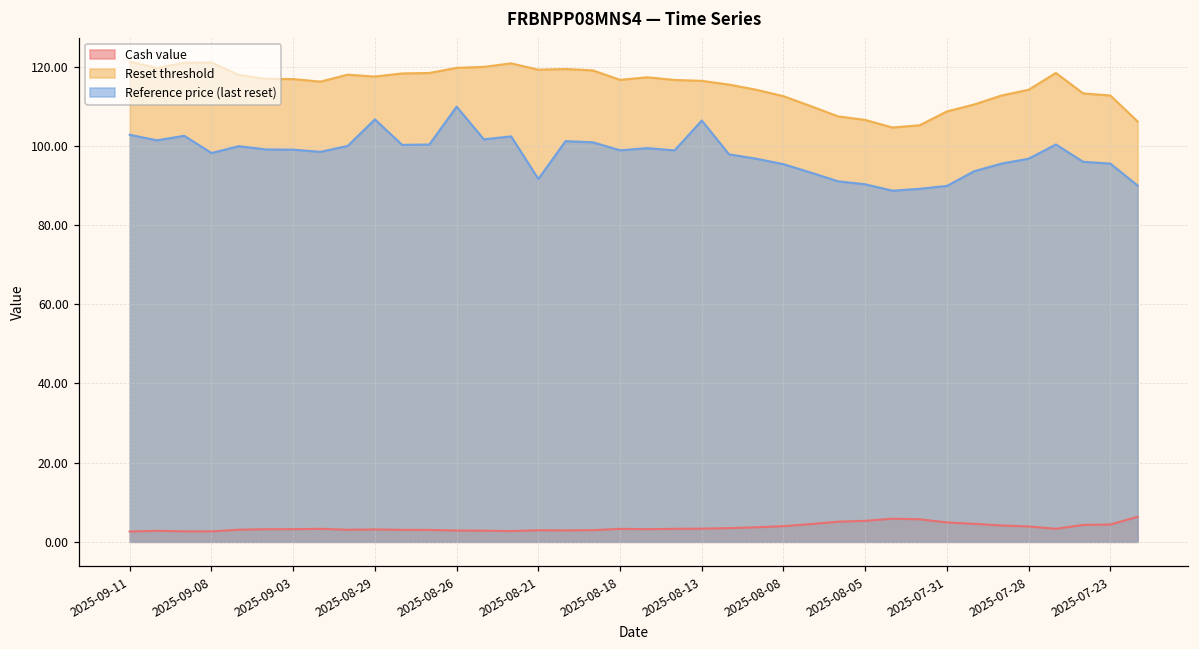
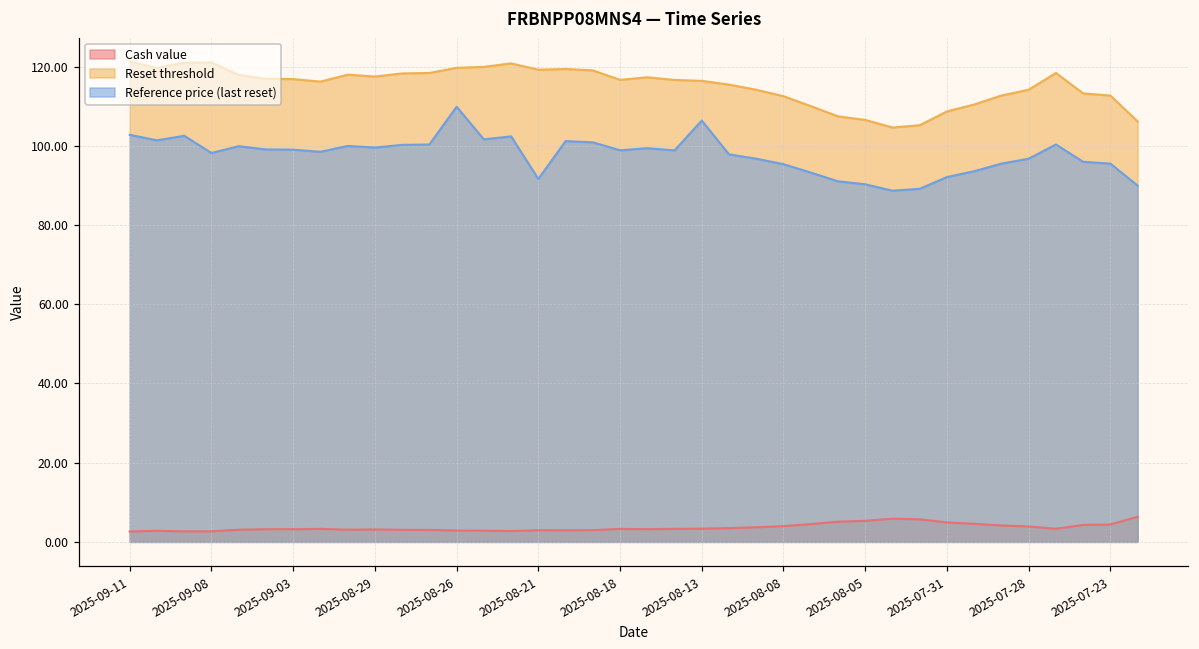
Reference price (last reset), 2025-08-29: 107 -> 100
Reference price (last reset), 2025-07-31: 90 -> 92
